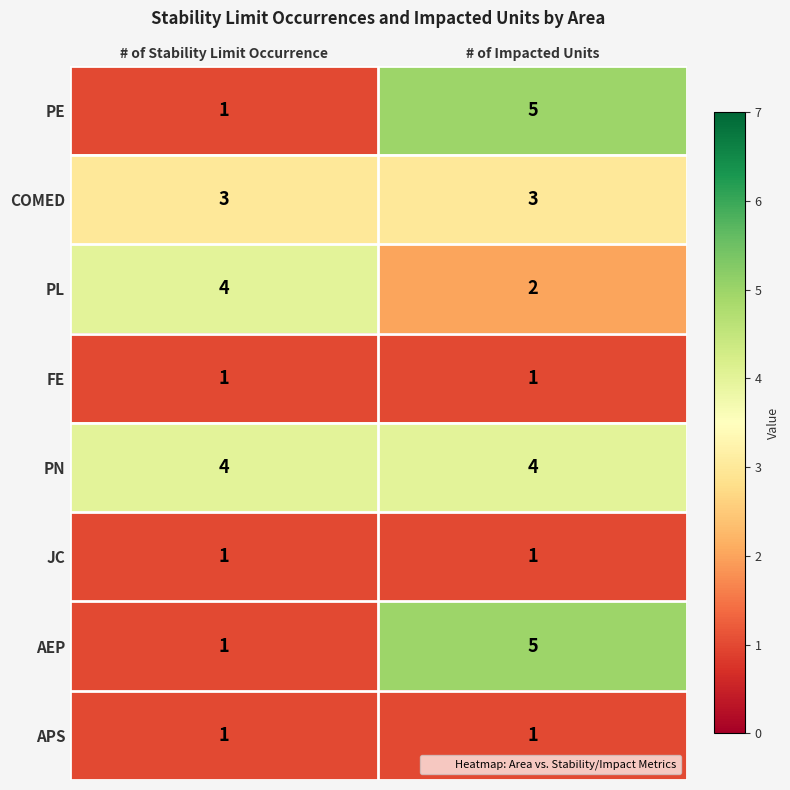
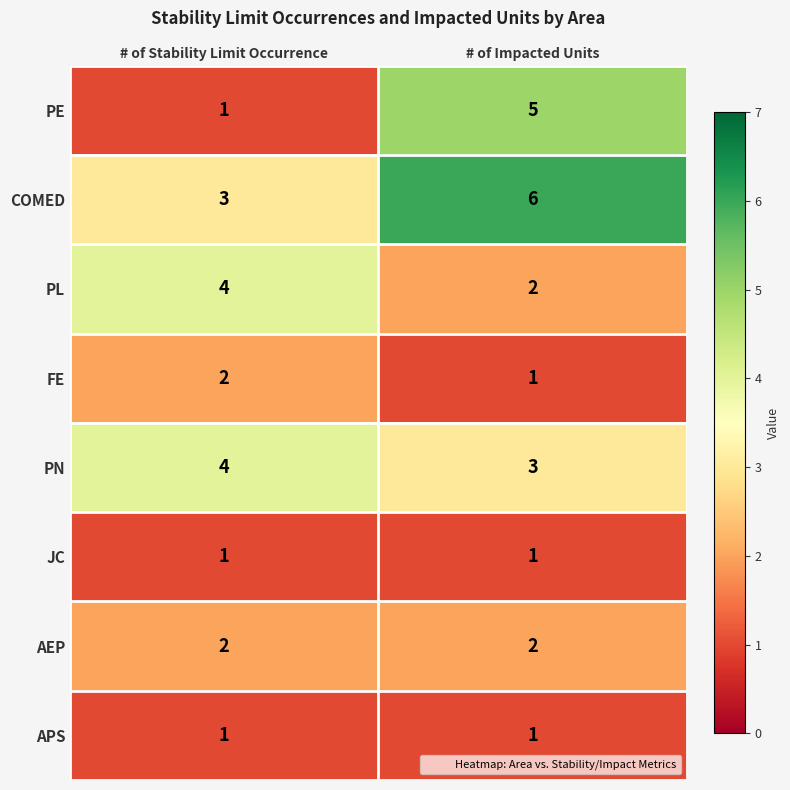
COMED, # of Impacted Units: 3 -> 6
FE, # of Stability Limit Occurrence: 1 -> 2
PN, # of Impacted Units: 4 -> 3
AEP, # of Stability Limit Occurrence: 1 -> 2
AEP, # of Impacted Units: 5 -> 2
